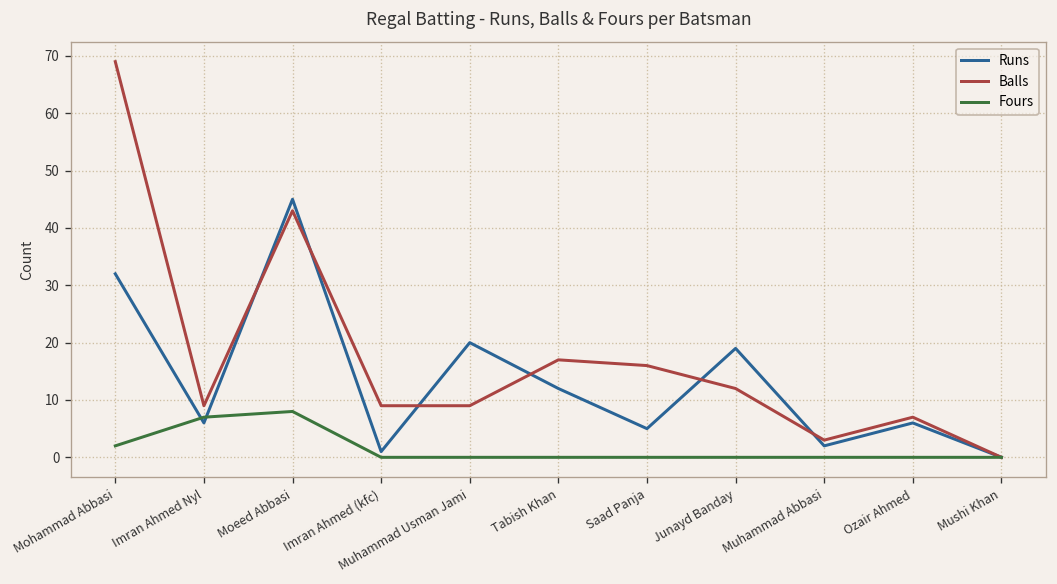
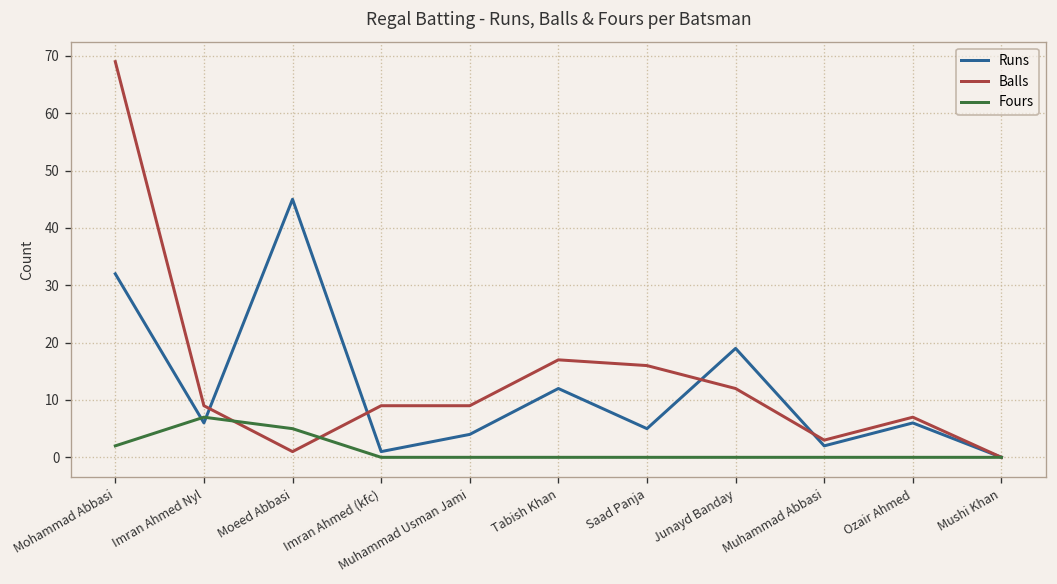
Balls, Moeed Abbasi: 43 -> 1
Fours, Moeed Abbasi: 8 -> 5
Runs, Muhammad Usman Jami: 20 -> 4
